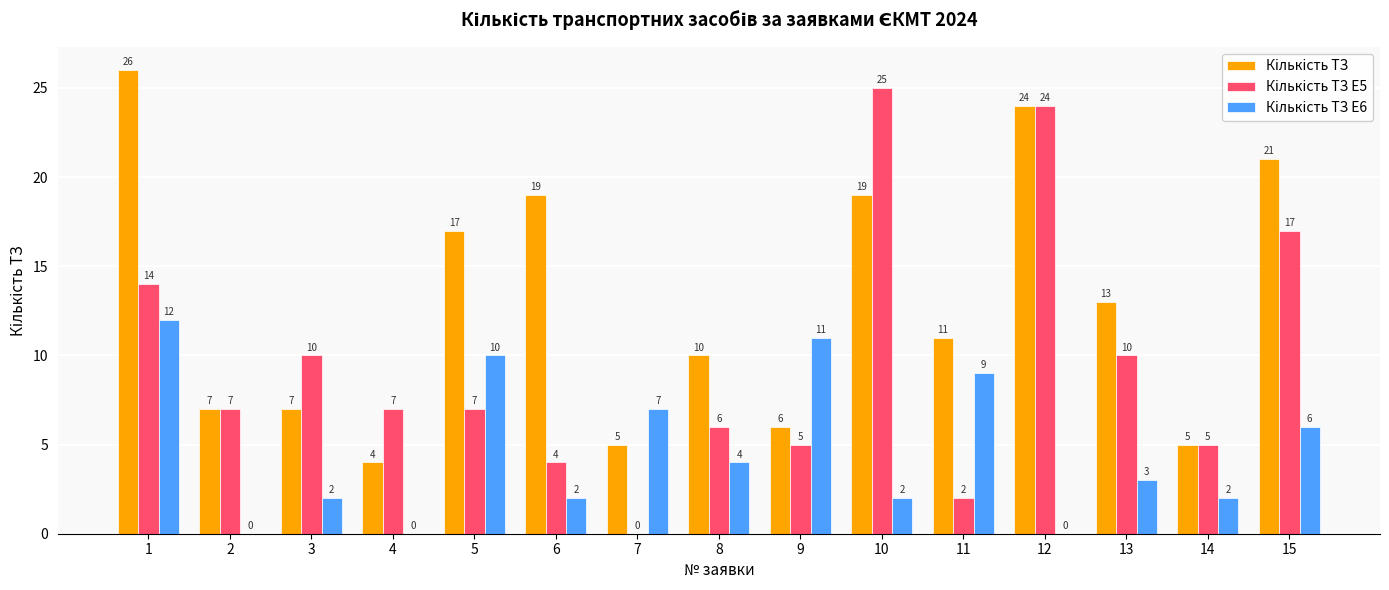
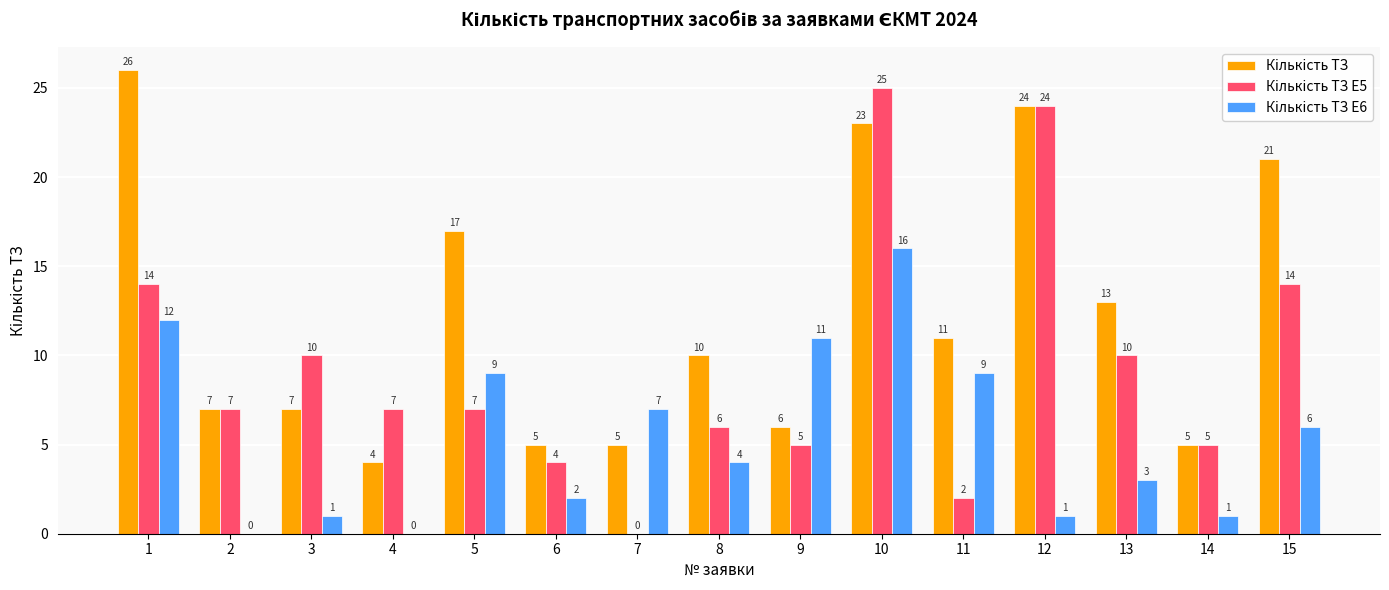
Кількість ТЗ E6, 3: 2 -> 1
Кількість ТЗ E6, 5: 10 -> 9
Кількість ТЗ, 6: 19 -> 5
Кількість ТЗ, 10: 19 -> 23
Кількість ТЗ E6, 10: 2 -> 16
Кількість ТЗ E6, 12: 0 -> 1
Кількість ТЗ E6, 14: 2 -> 1
Кількість ТЗ E5, 15: 17 -> 14
